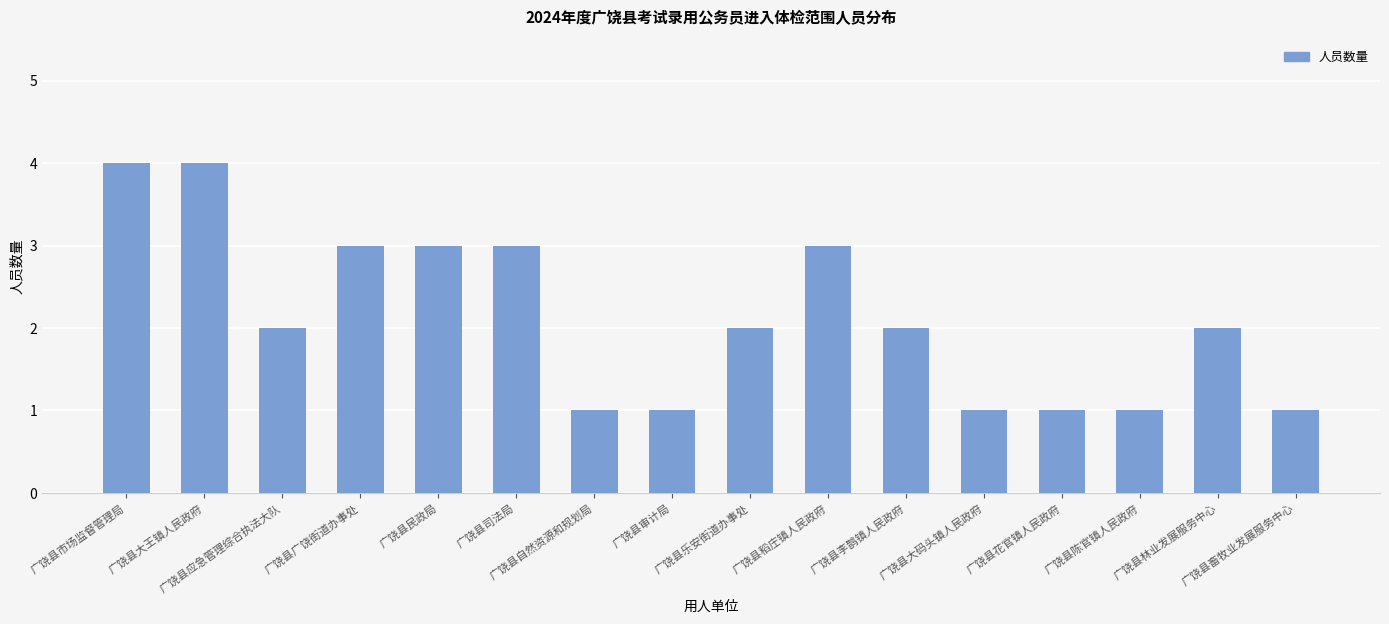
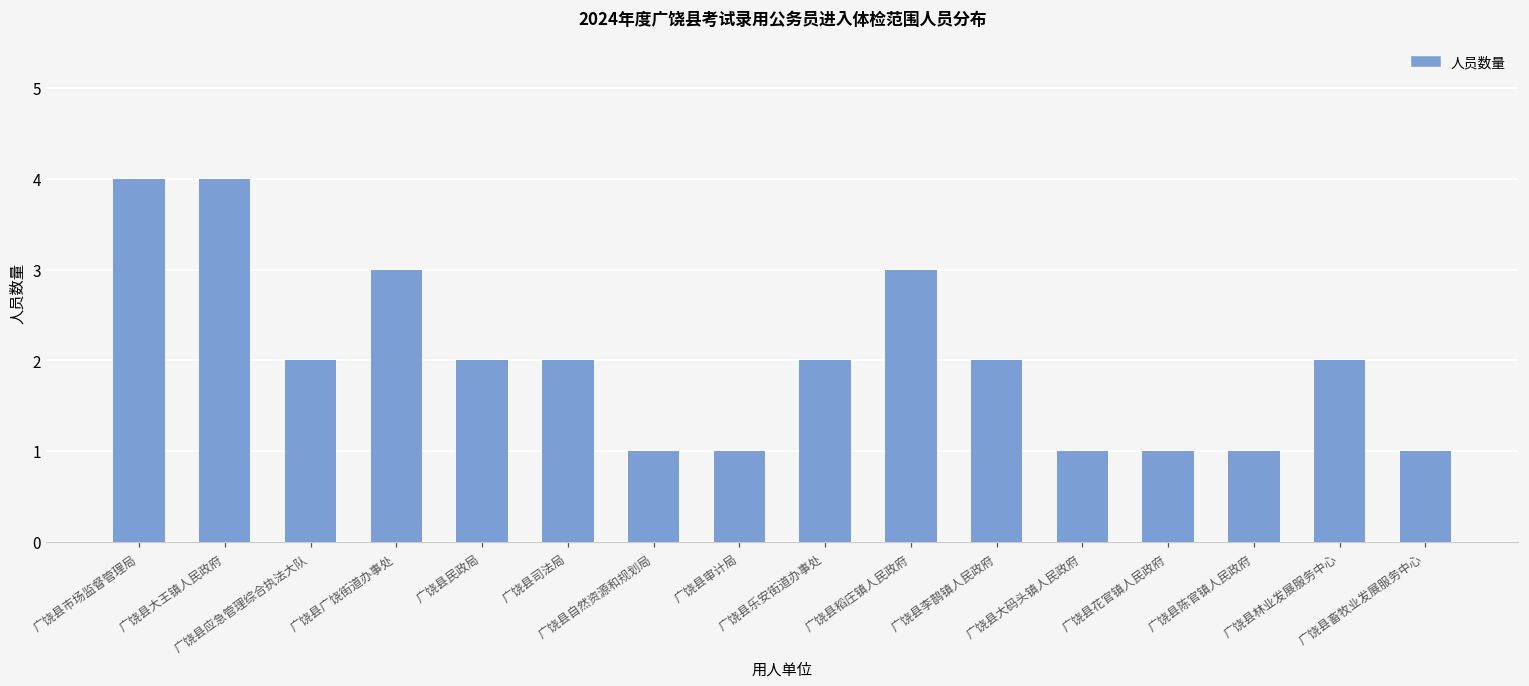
广饶县民政局: 3 -> 2
广饶县司法局: 3 -> 2
